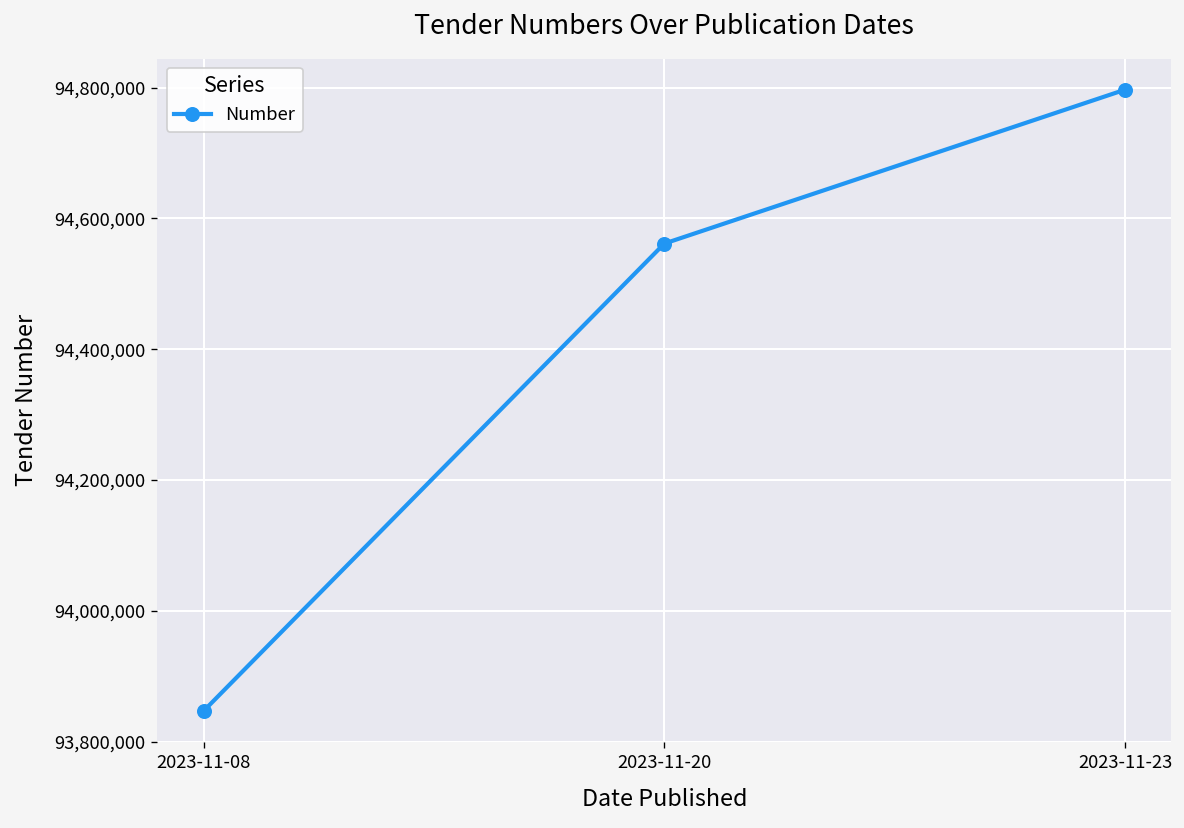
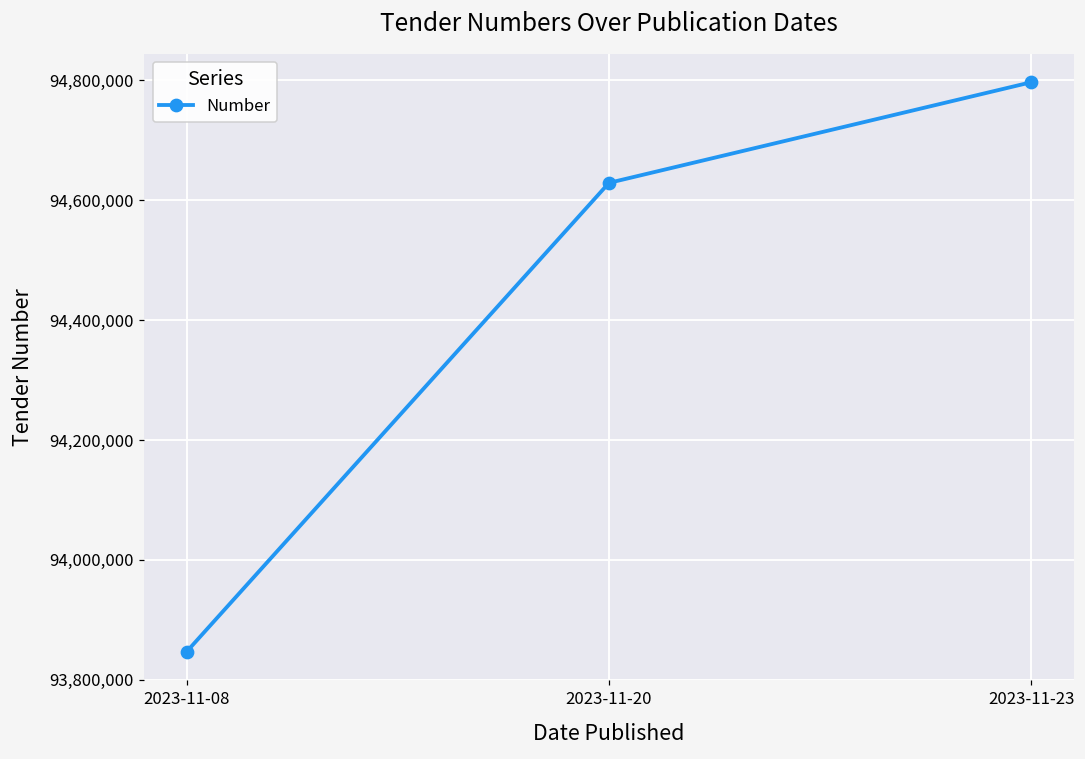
2023-11-20: 94,560,000 -> 94,630,000
